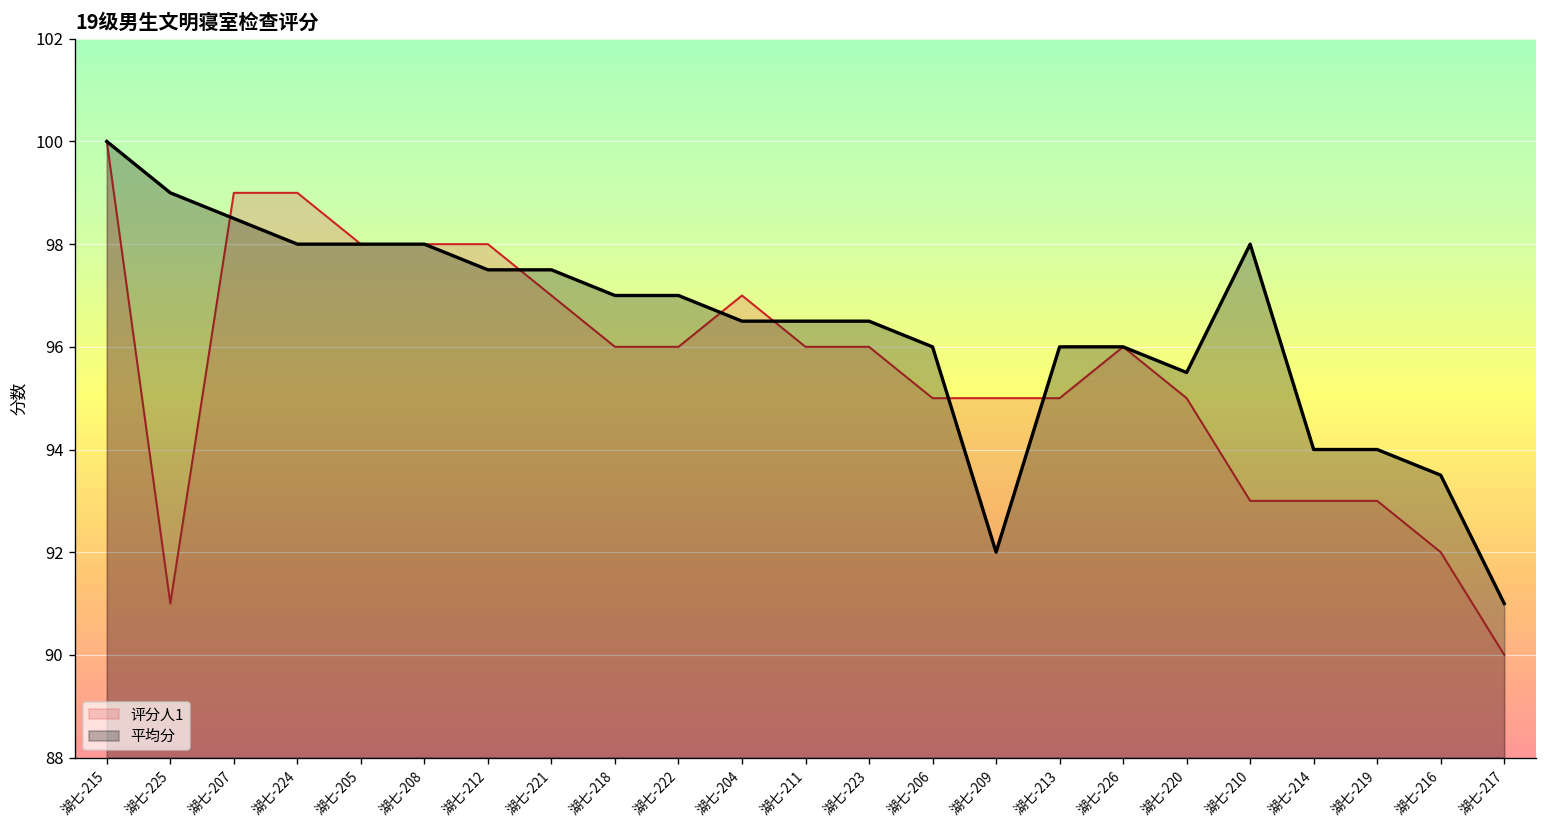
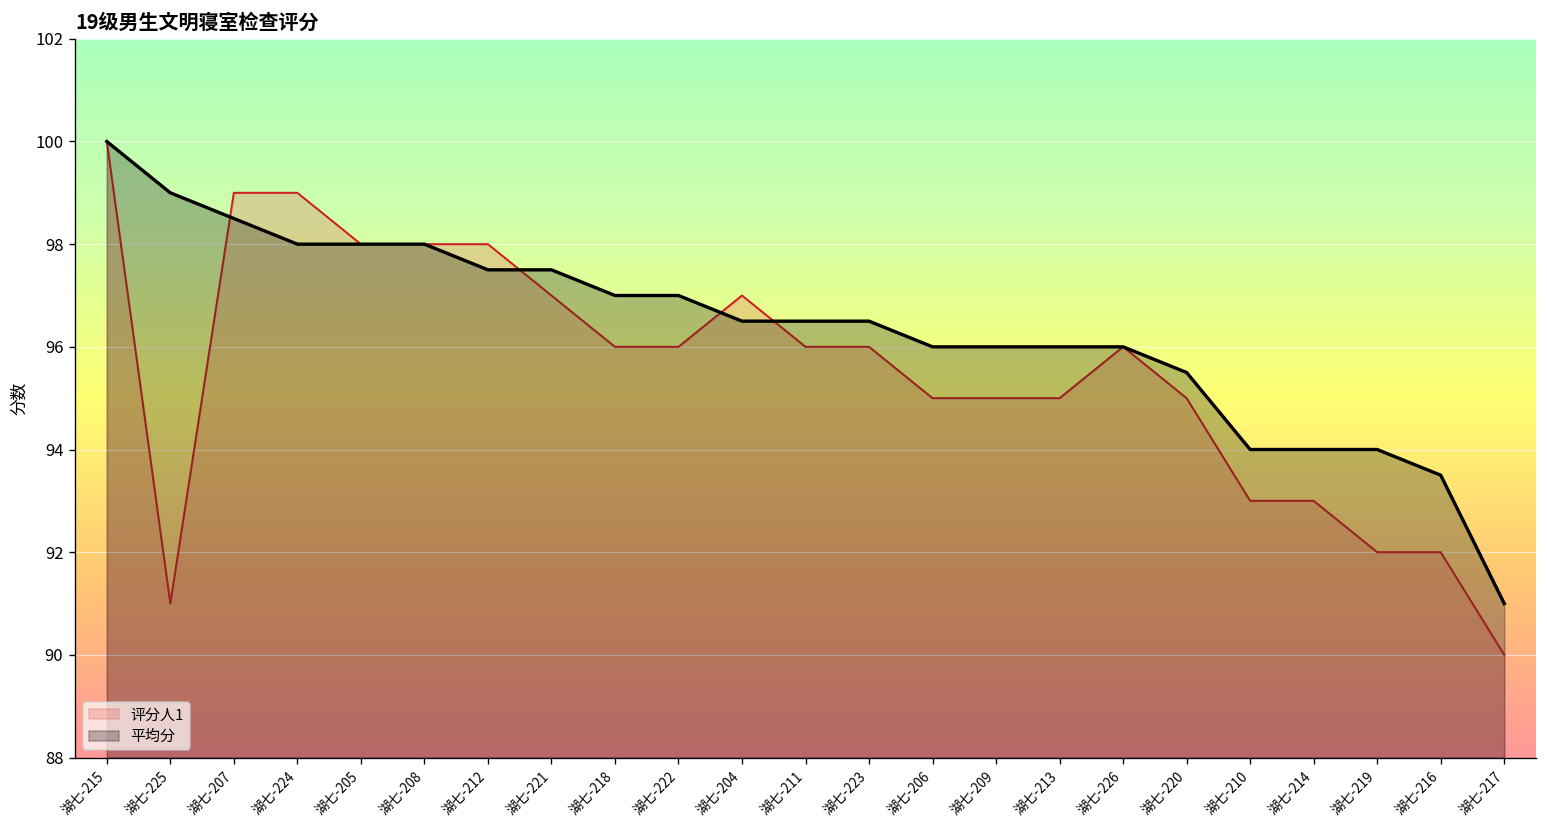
平均分, 湖七-209: 92 -> 96
平均分, 湖七-210: 98 -> 94
评分人1, 湖七-219: 93 -> 92
